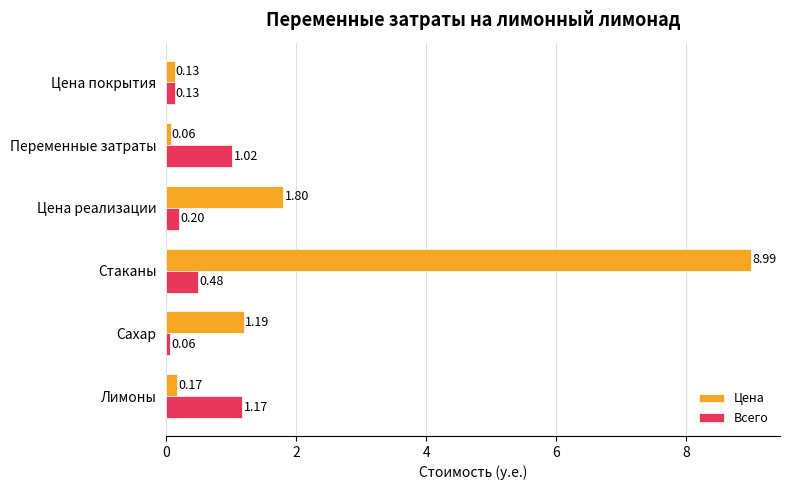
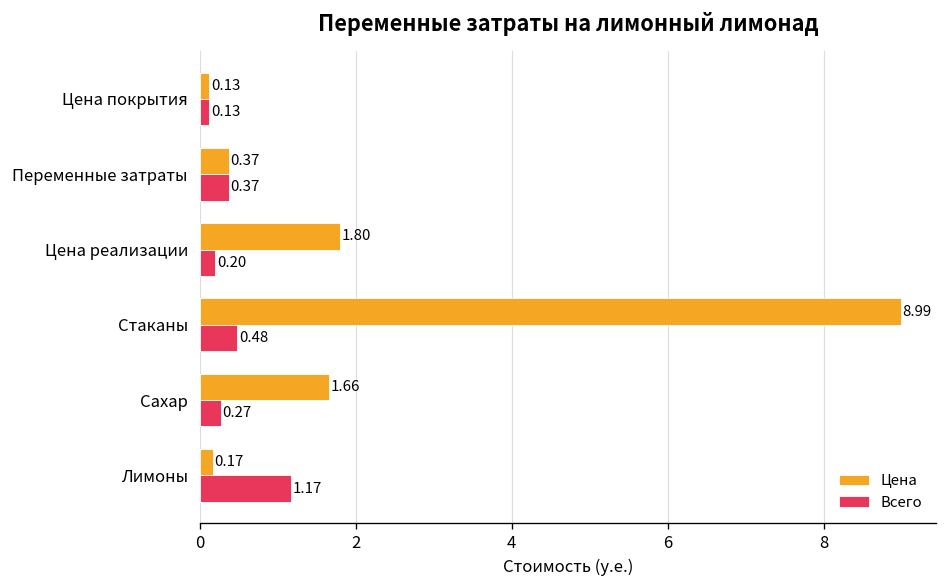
Цена, Переменные затраты: 0.06 -> 0.37
Всего, Переменные затраты: 1.02 -> 0.37
Цена, Сахар: 1.19 -> 1.66
Всего, Сахар: 0.06 -> 0.27
